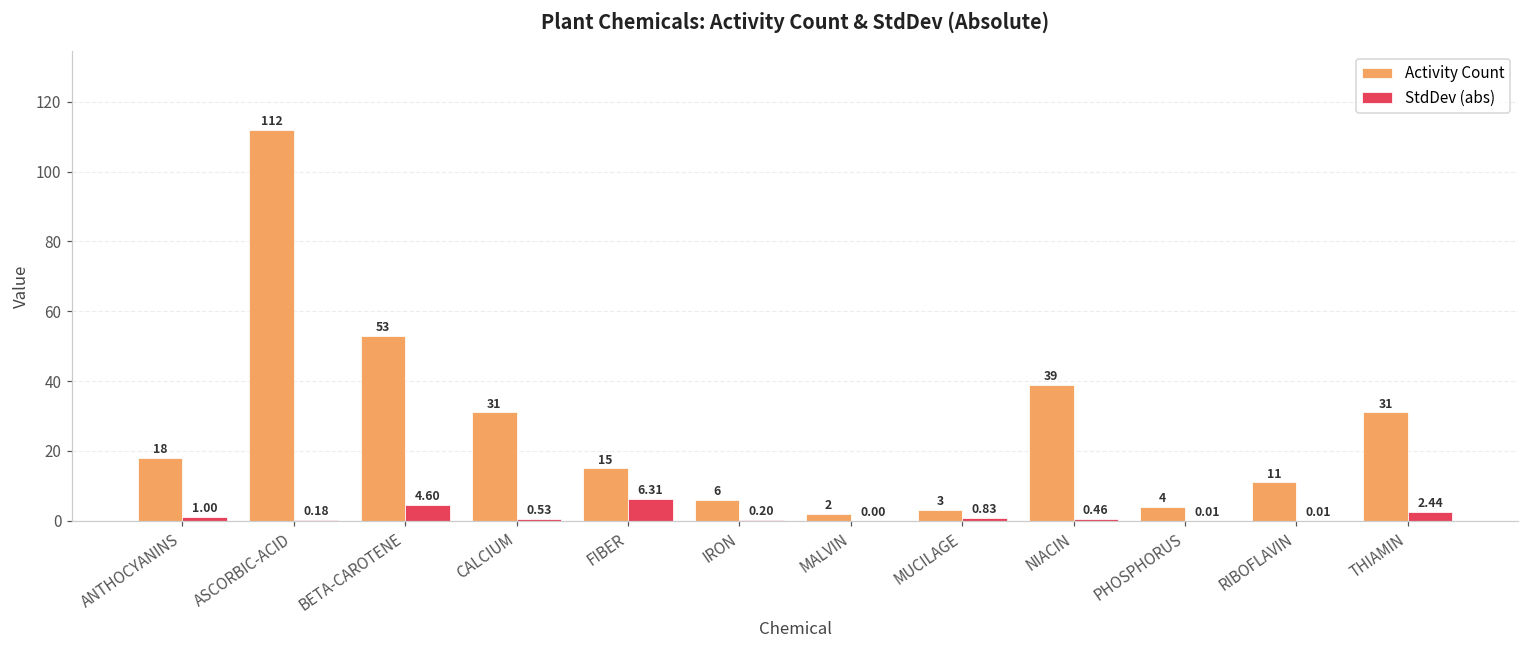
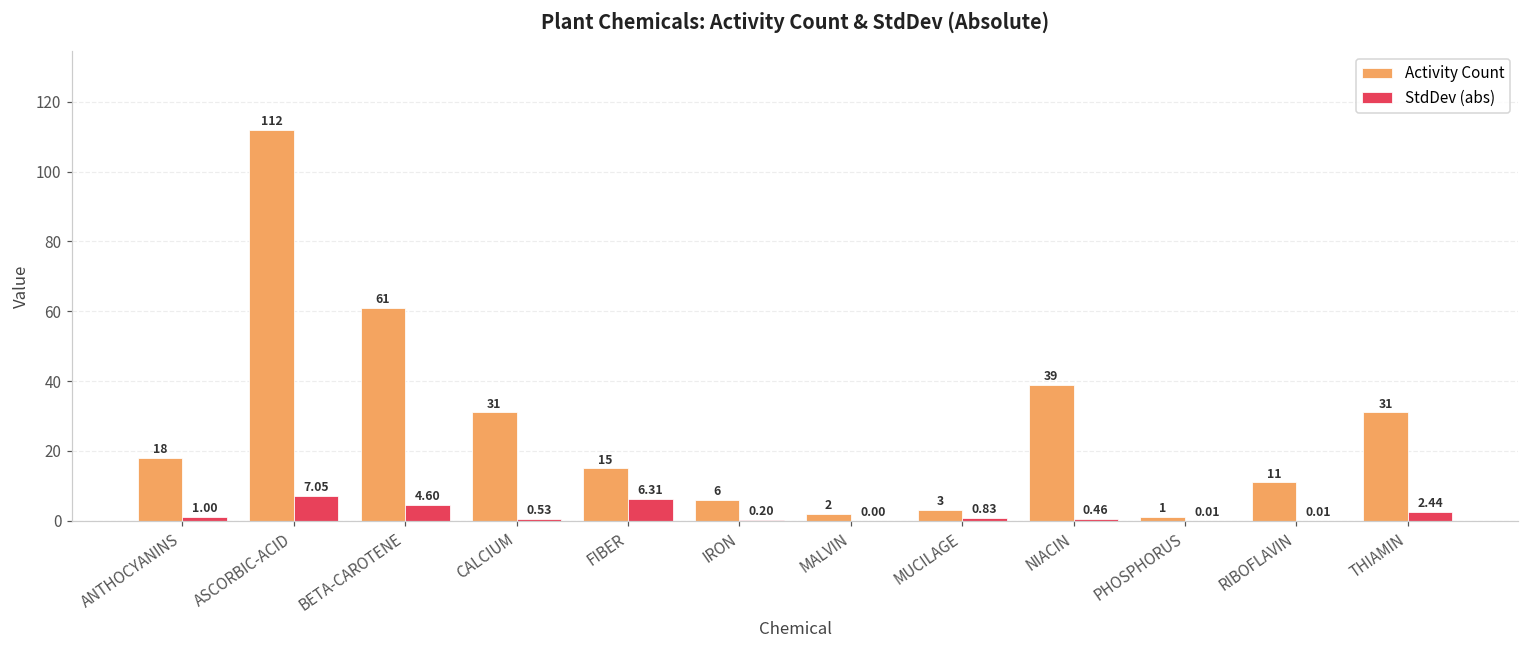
StdDev (abs), ASCORBIC-ACID: 0.18 -> 7.05
Activity Count, BETA-CAROTENE: 53 -> 61
Activity Count, PHOSPHORUS: 4 -> 1
